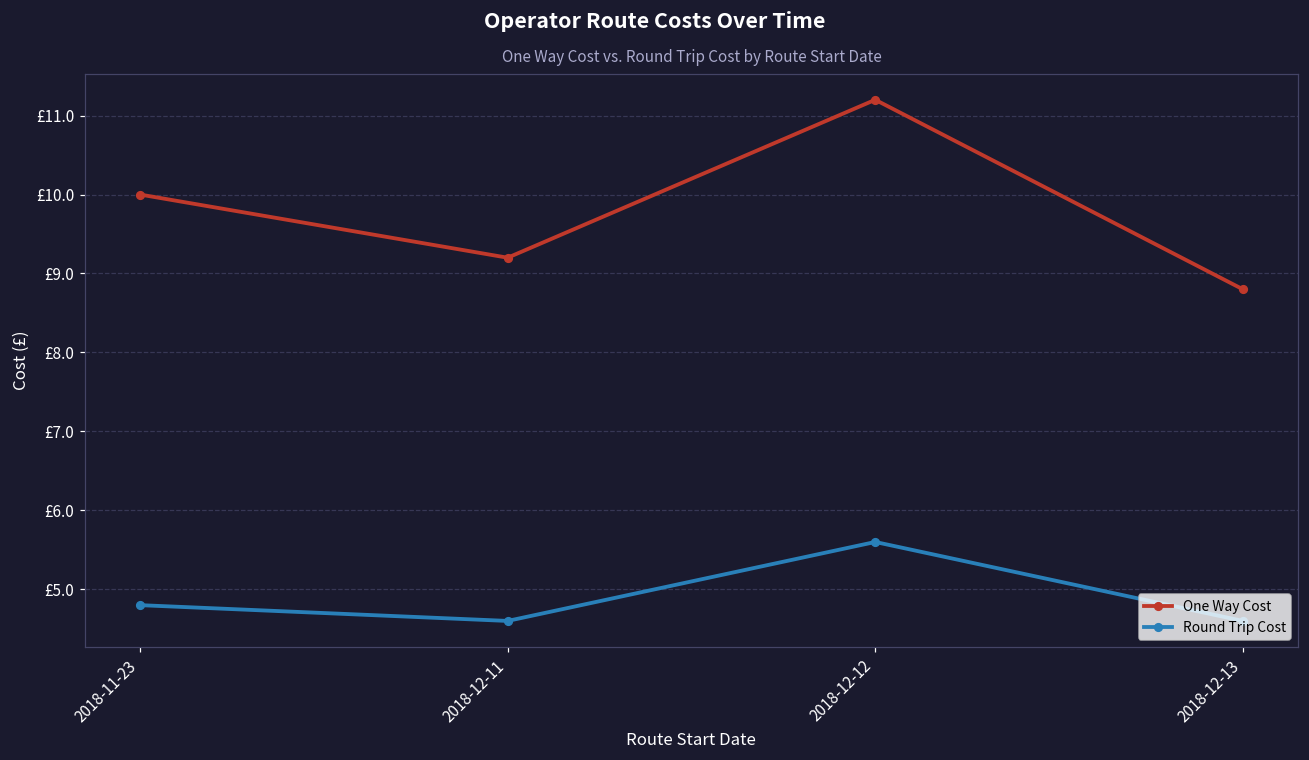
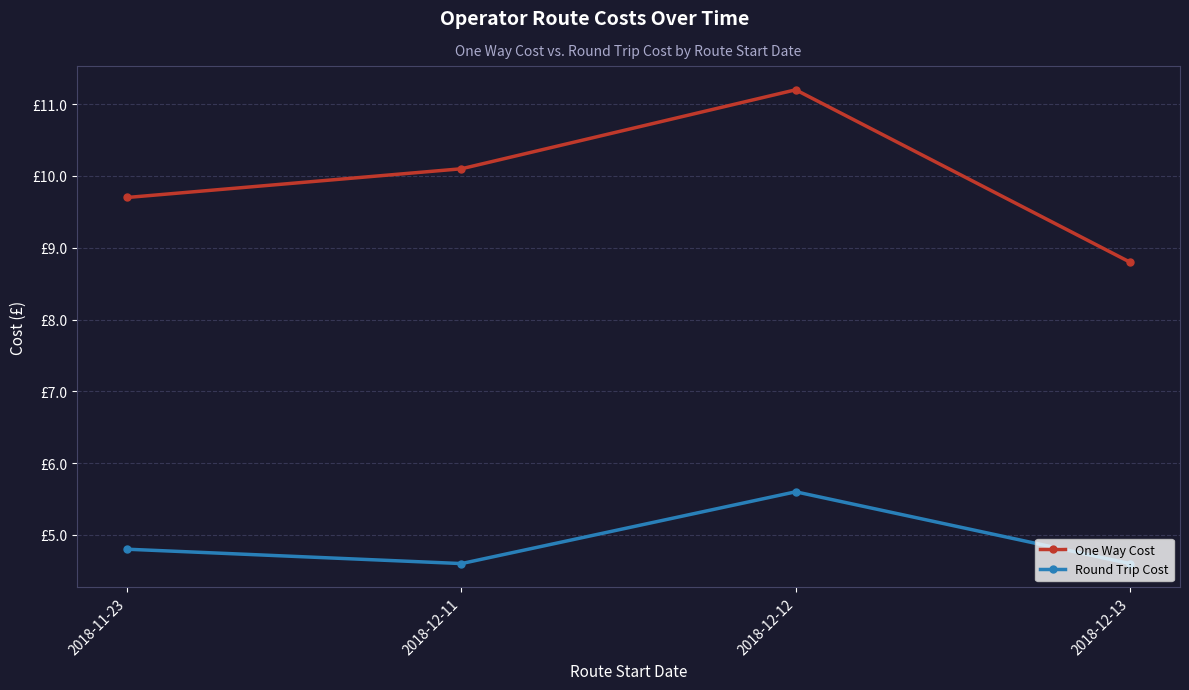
One Way Cost, 2018-11-23: £10.0 -> £9.7
One Way Cost, 2018-12-11: £9.2 -> £10.1
